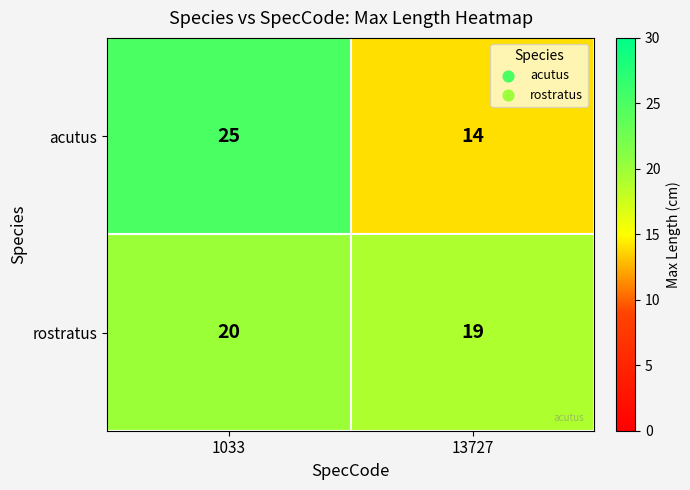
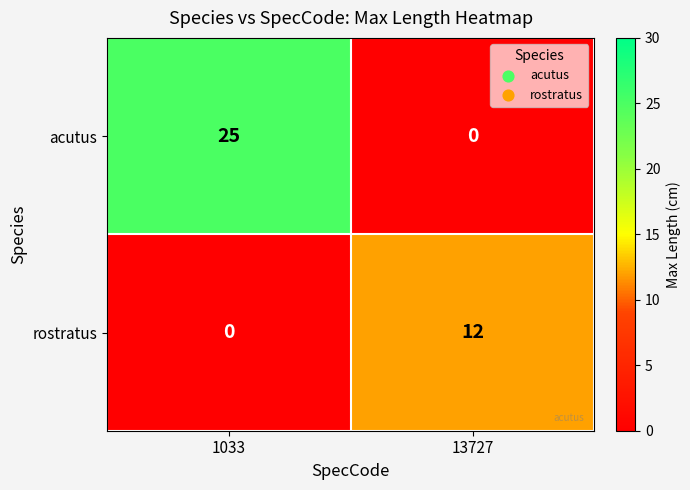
acutus, 13727: 14 -> 0
rostratus, 1033: 20 -> 0
rostratus, 13727: 19 -> 12
